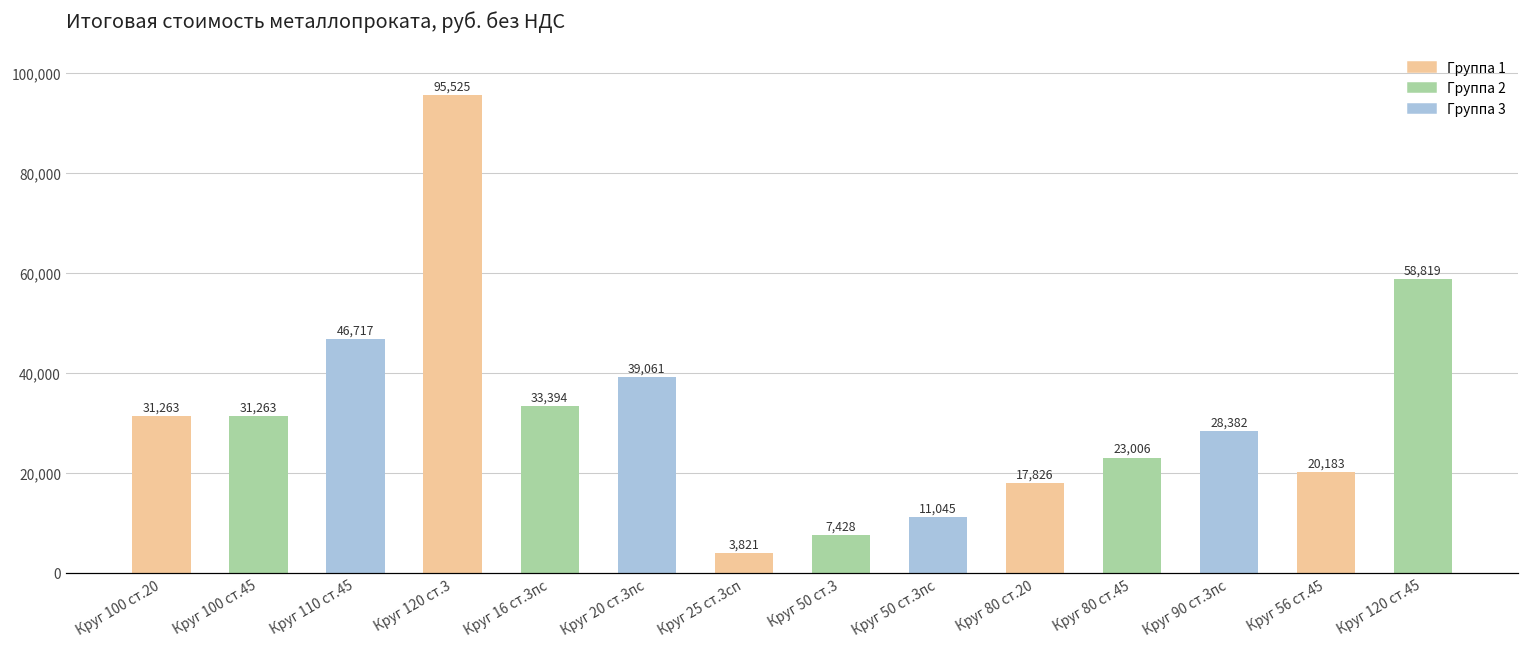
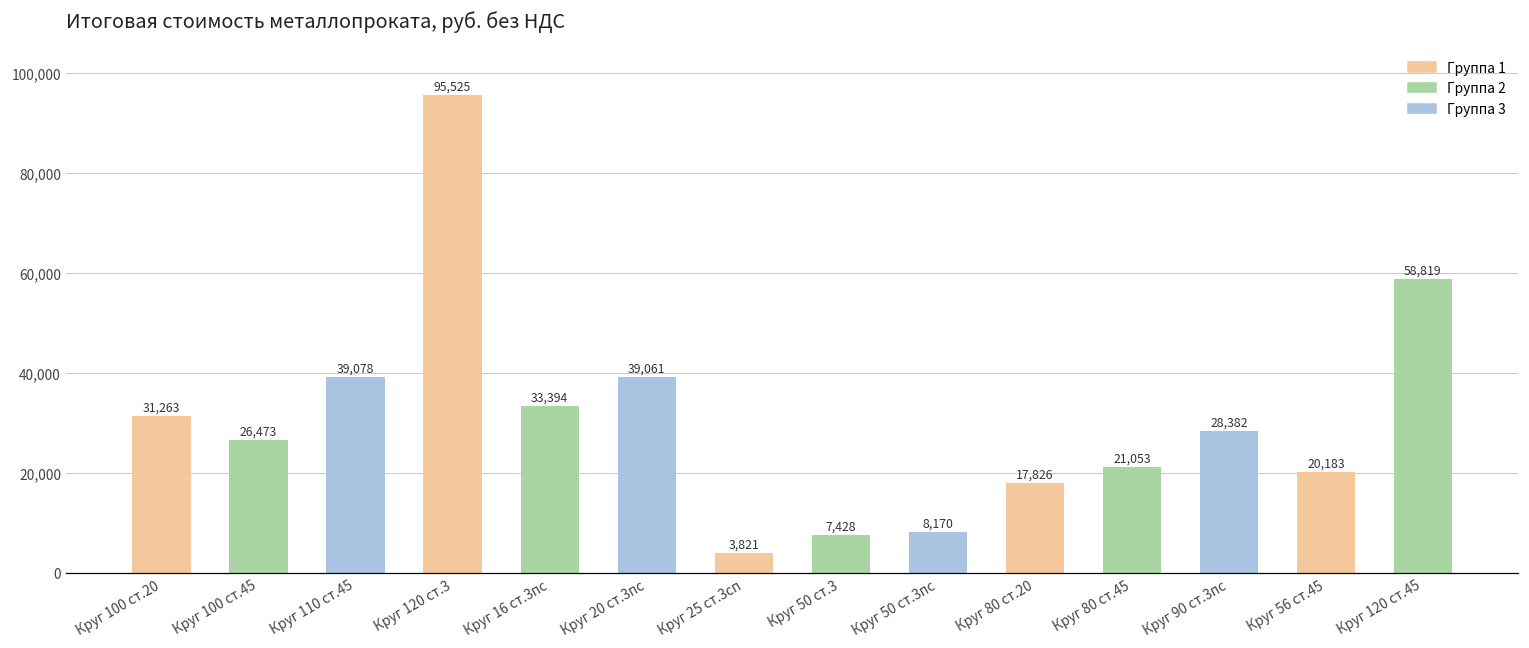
Круг 100 ст.45: 31,263 -> 26,473
Круг 110 ст.45: 46,717 -> 39,078
Круг 50 ст.3пс: 11,045 -> 8,170
Круг 80 ст.45: 23,006 -> 21,053
